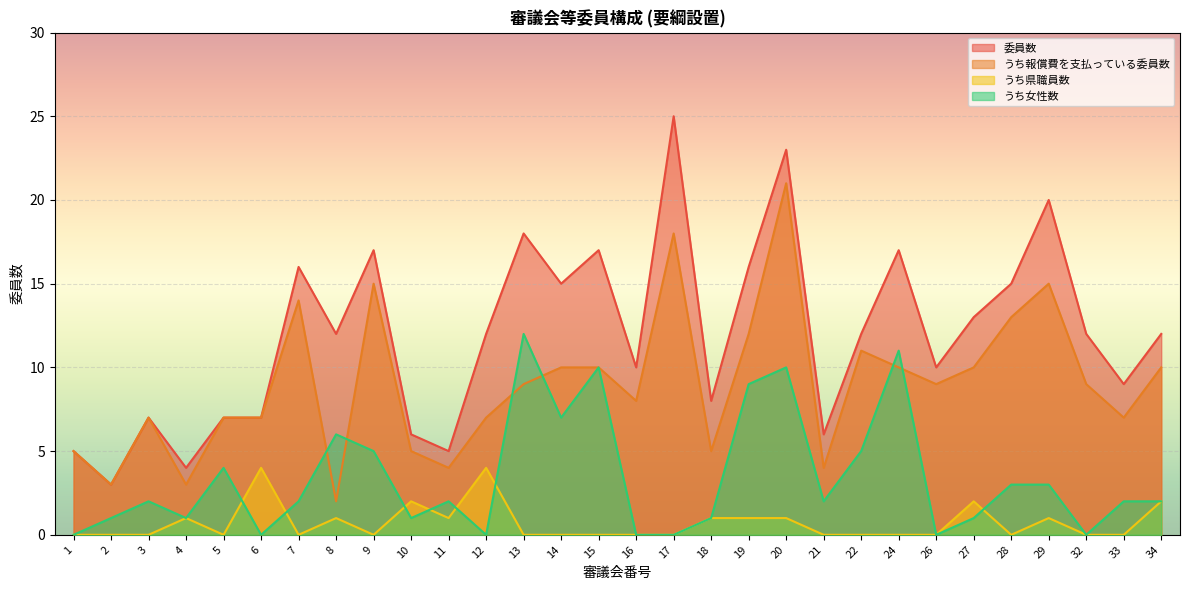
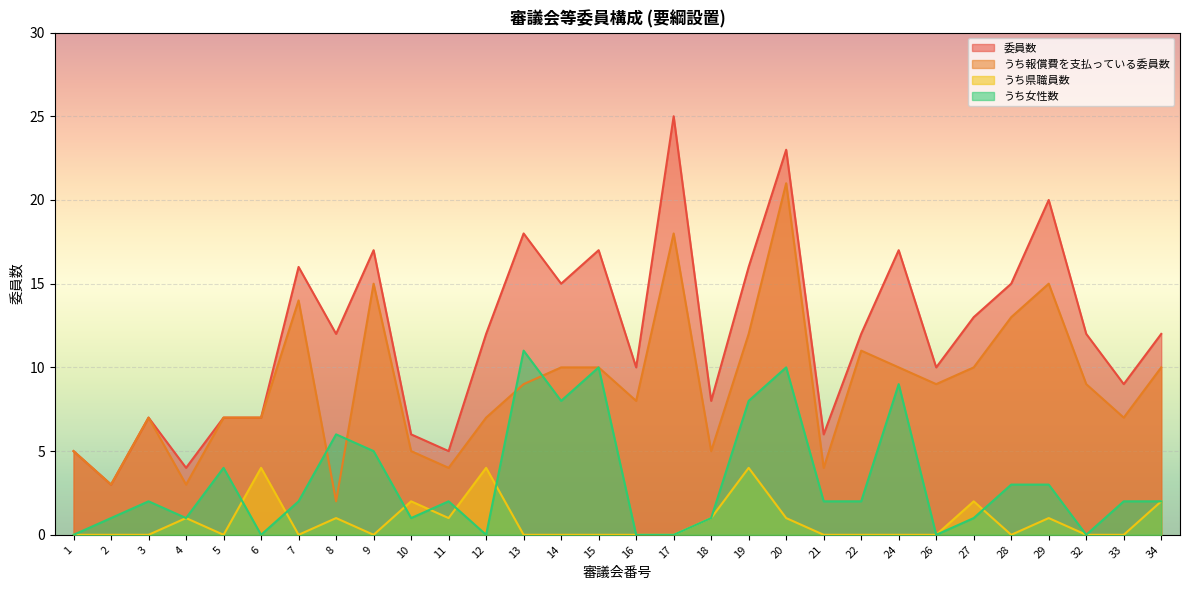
うち女性数, 13: 12 -> 11
うち女性数, 14: 7 -> 8
うち県職員数, 19: 1 -> 4
うち女性数, 19: 9 -> 8
うち女性数, 22: 5 -> 2
うち女性数, 24: 11 -> 9
